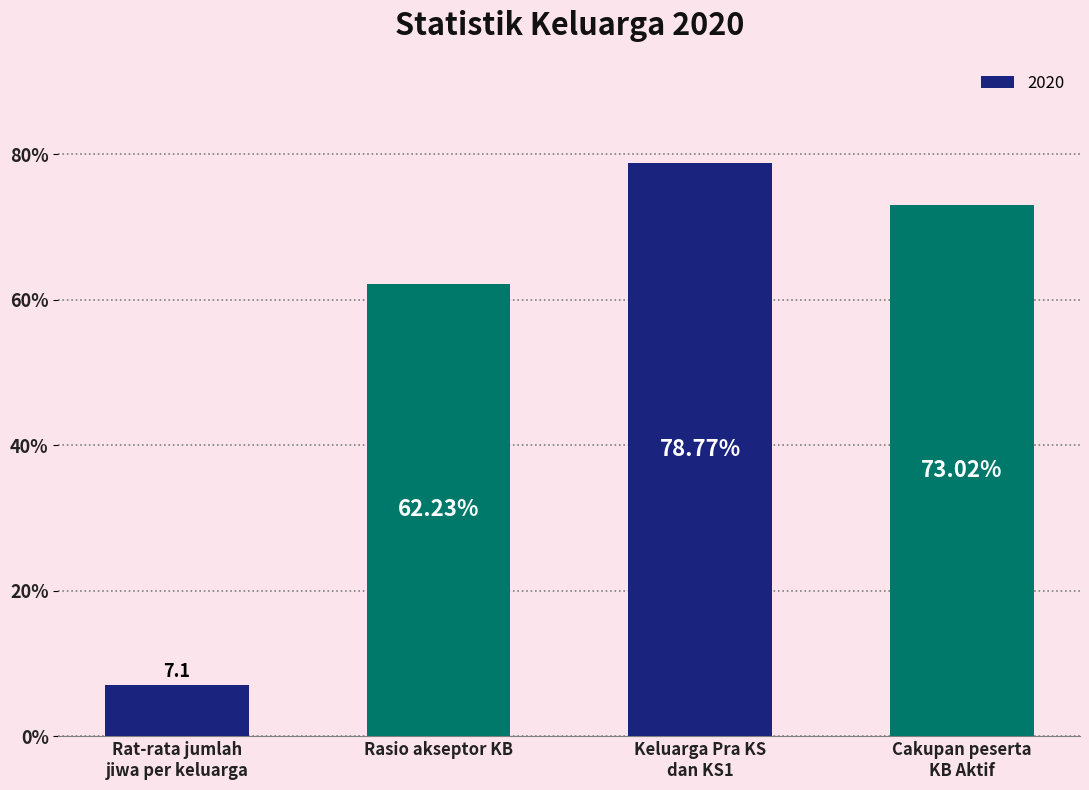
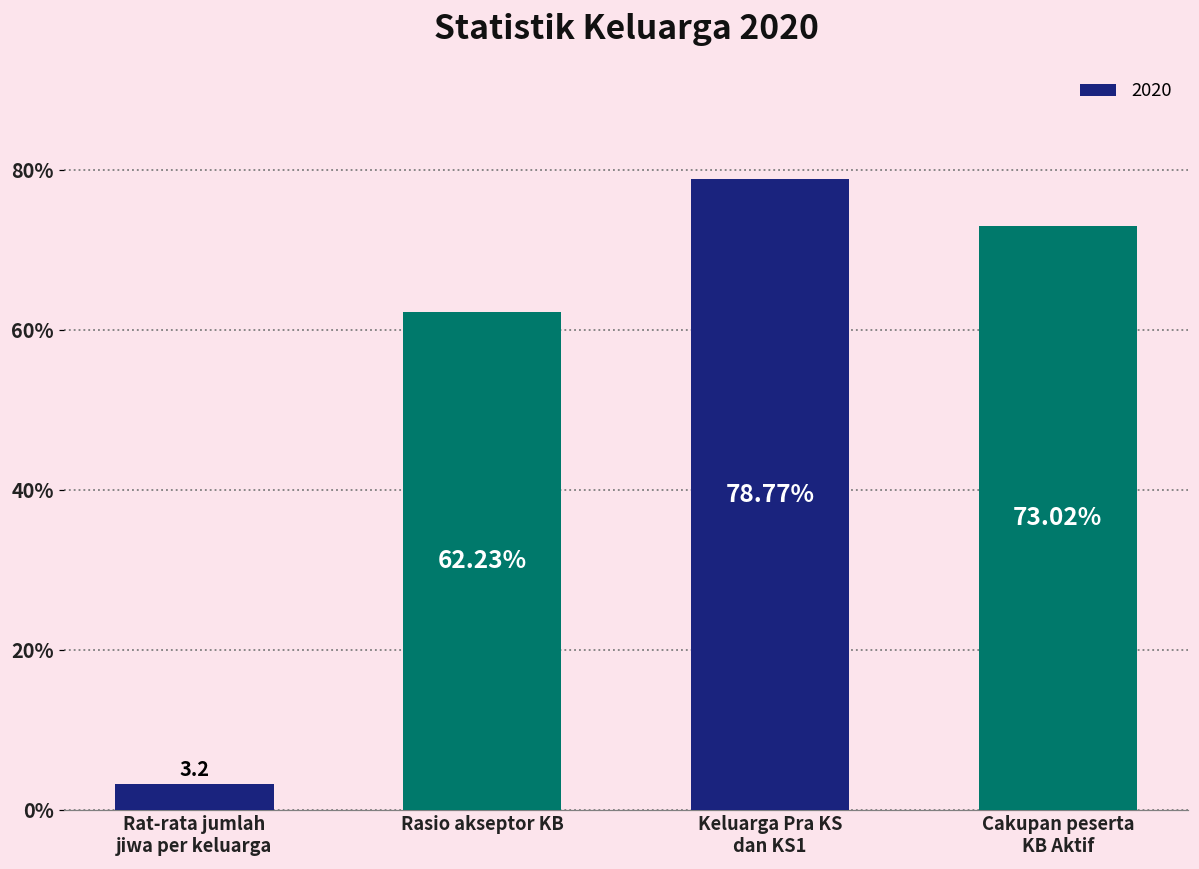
Rat-rata jumlah jiwa per keluarga: 7.1 -> 3.2
